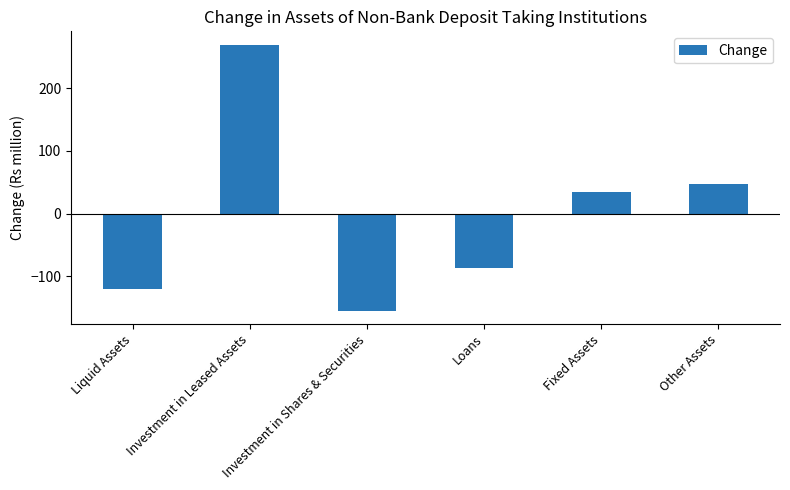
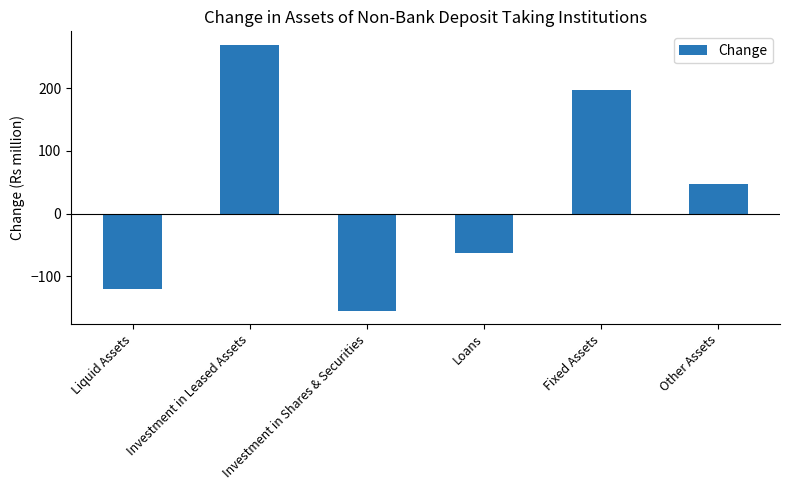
Loans: -90 -> -60
Fixed Assets: 30 -> 200
